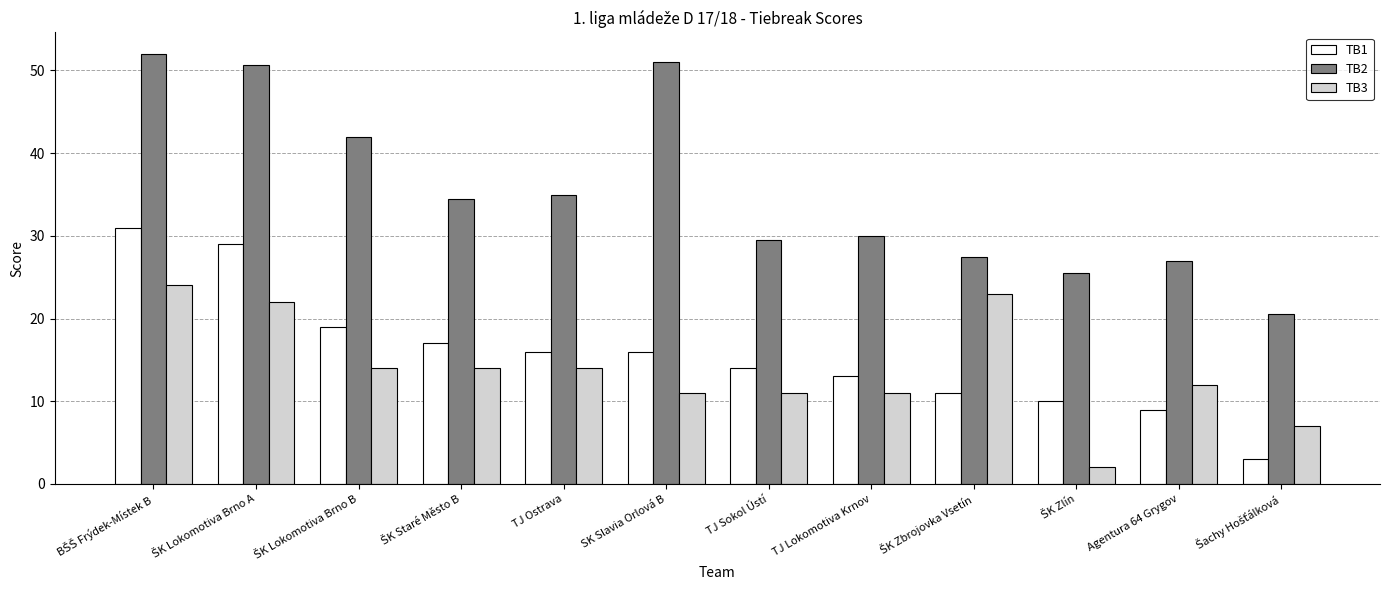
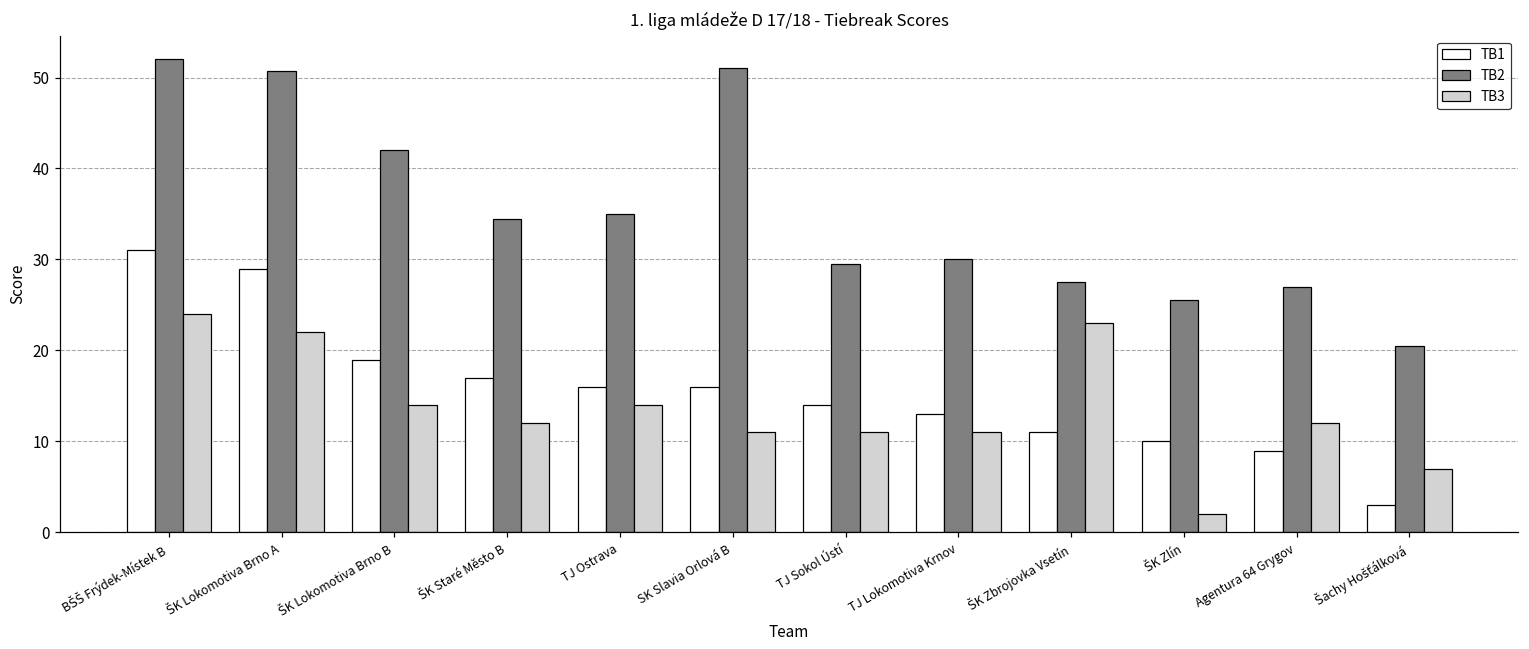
TB3, ŠK Staré Město B: 14 -> 12
